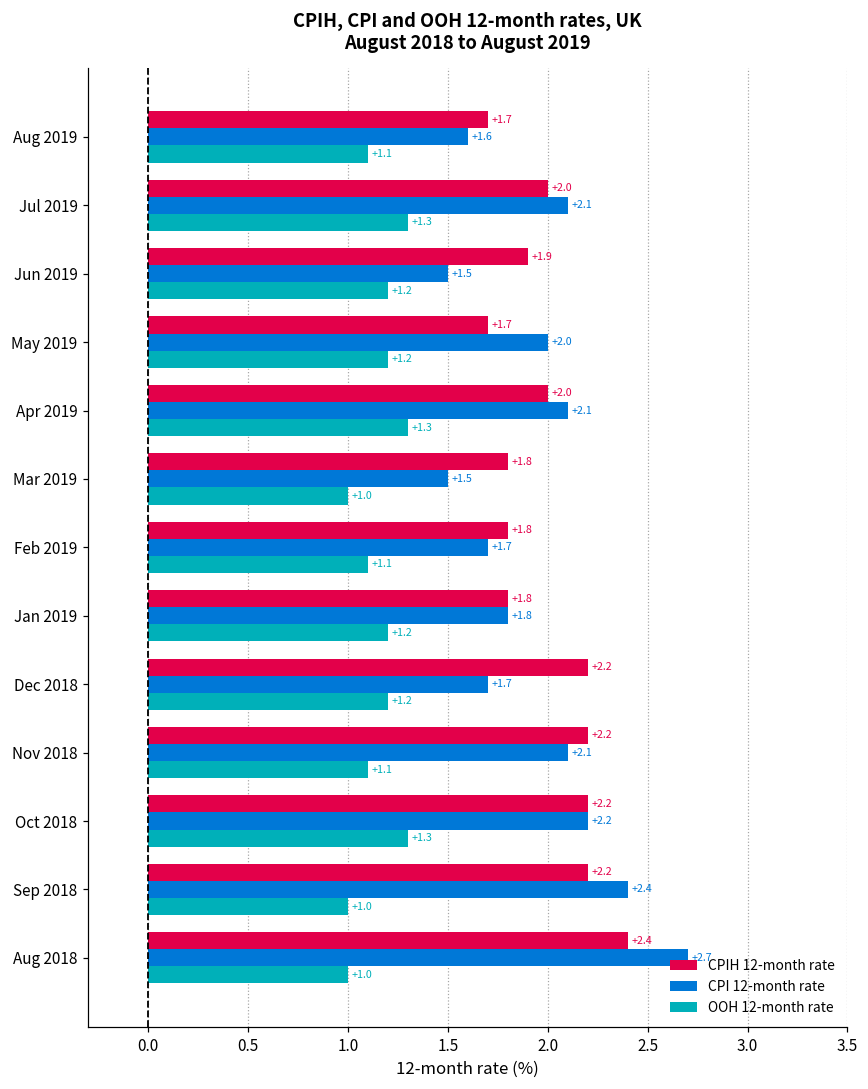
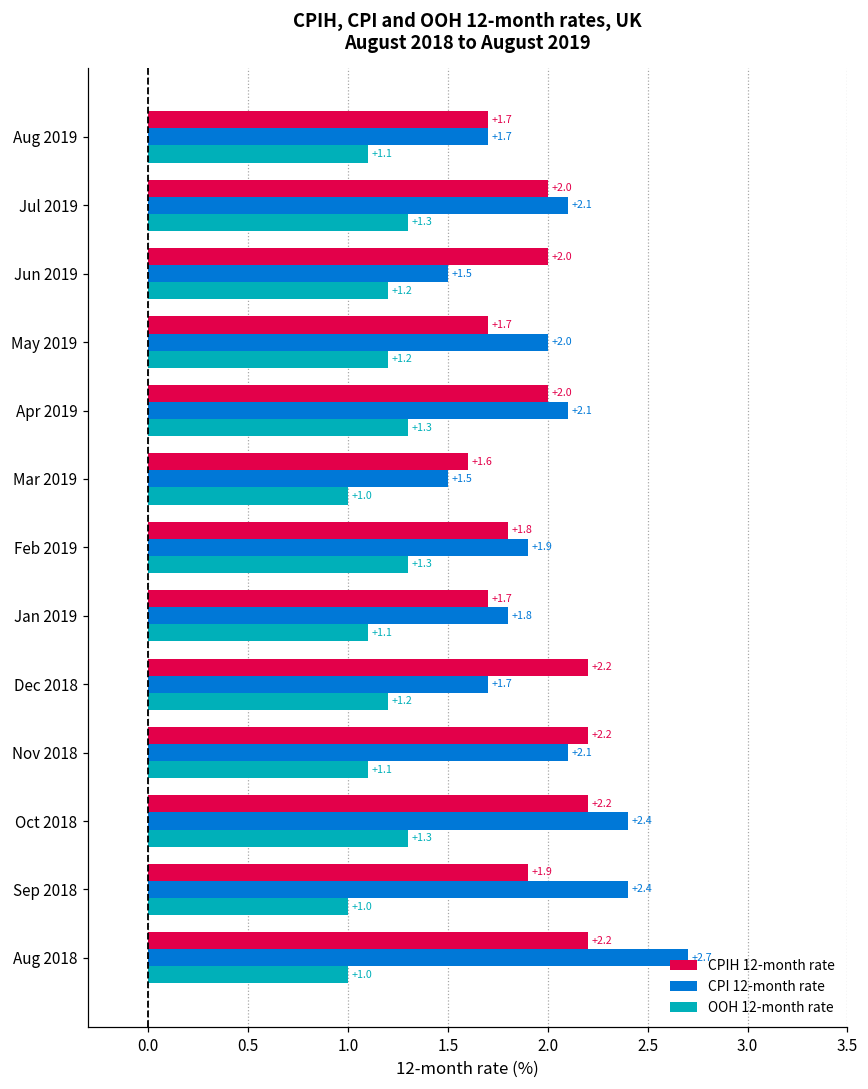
CPI 12-month rate, Aug 2019: +1.6 -> +1.7
CPIH 12-month rate, Jun 2019: +1.9 -> +2.0
CPIH 12-month rate, Mar 2019: +1.8 -> +1.6
CPI 12-month rate, Feb 2019: +1.7 -> +1.9
OOH 12-month rate, Feb 2019: +1.1 -> +1.3
CPIH 12-month rate, Jan 2019: +1.8 -> +1.7
OOH 12-month rate, Jan 2019: +1.2 -> +1.1
CPI 12-month rate, Oct 2018: +2.2 -> +2.4
CPIH 12-month rate, Sep 2018: +2.2 -> +1.9
CPIH 12-month rate, Aug 2018: +2.4 -> +2.2
